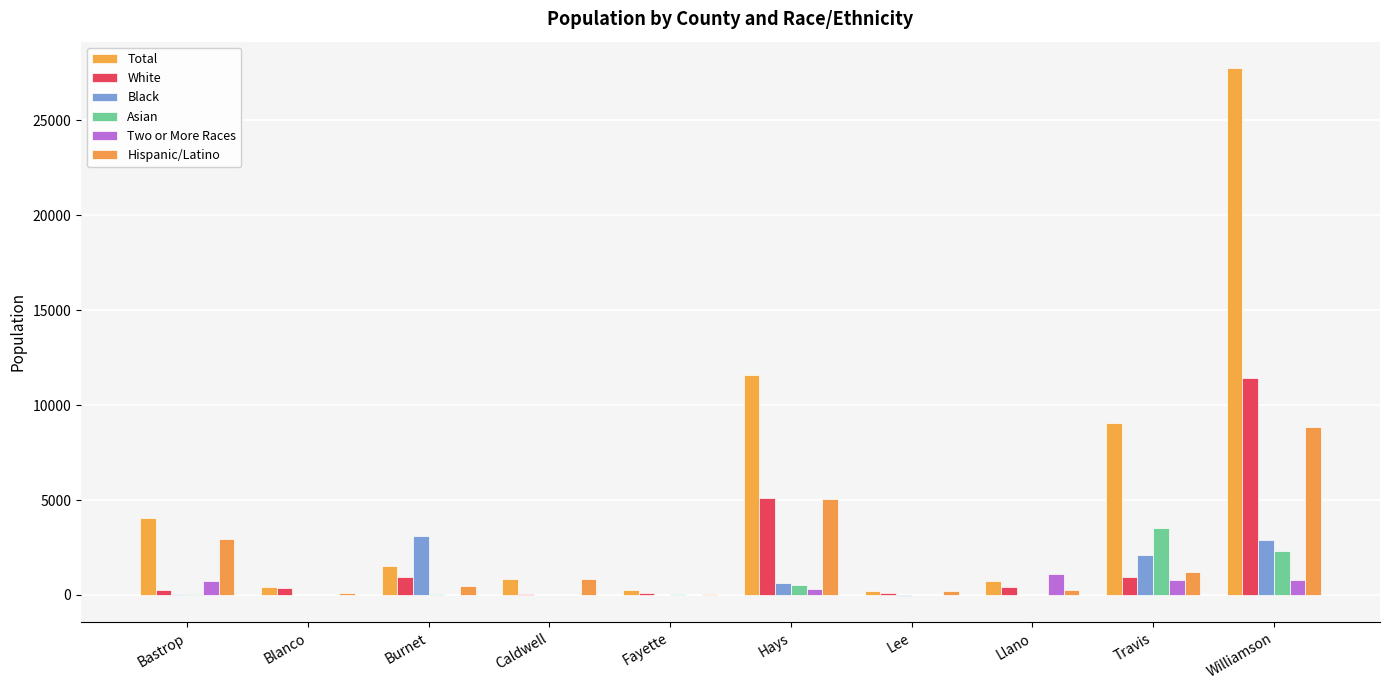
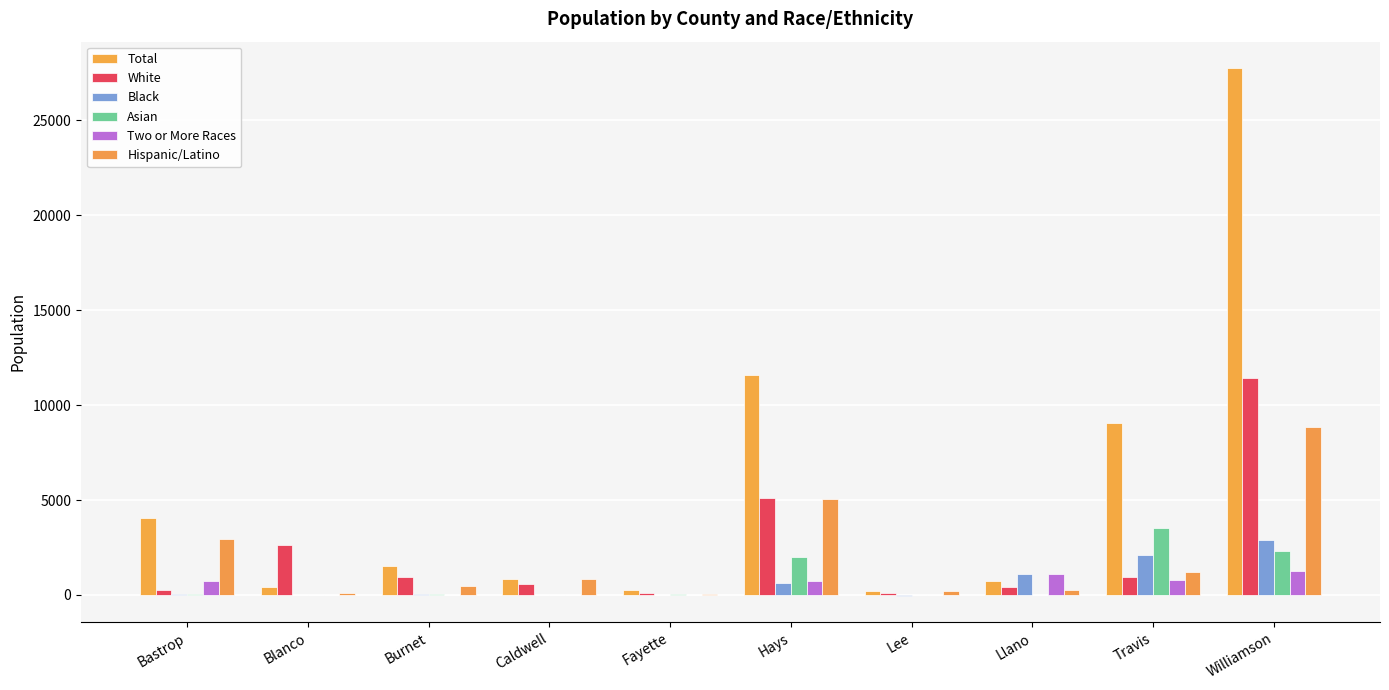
White, Blanco: 300 -> 2600
Black, Burnet: 3100 -> 100
White, Caldwell: 0 -> 600
Asian, Hays: 500 -> 2000
Two or More Races, Hays: 300 -> 700
Black, Llano: 0 -> 1100
Two or More Races, Williamson: 800 -> 1300
